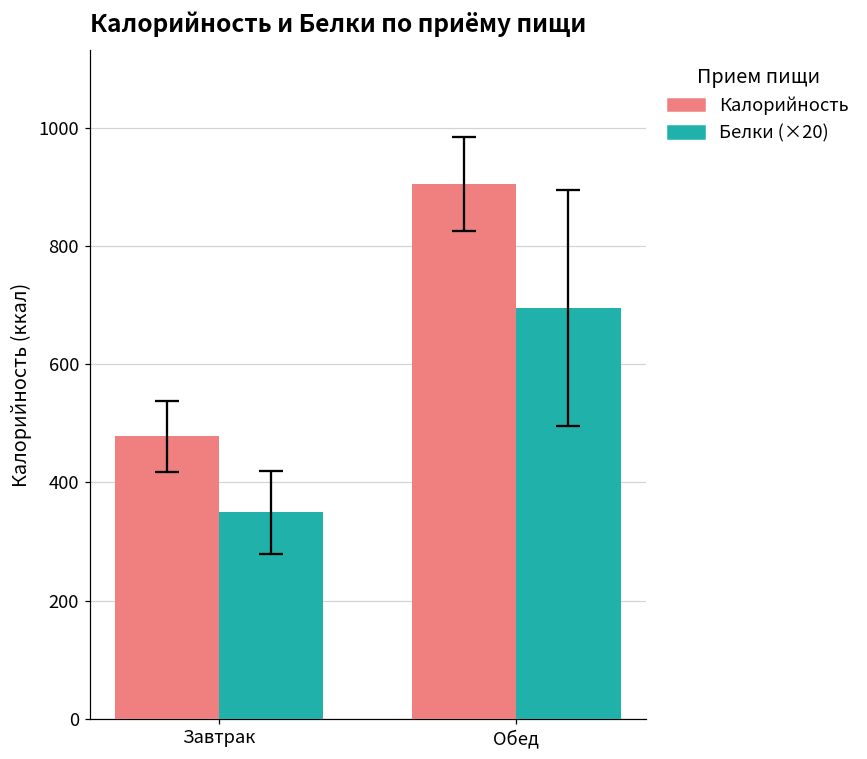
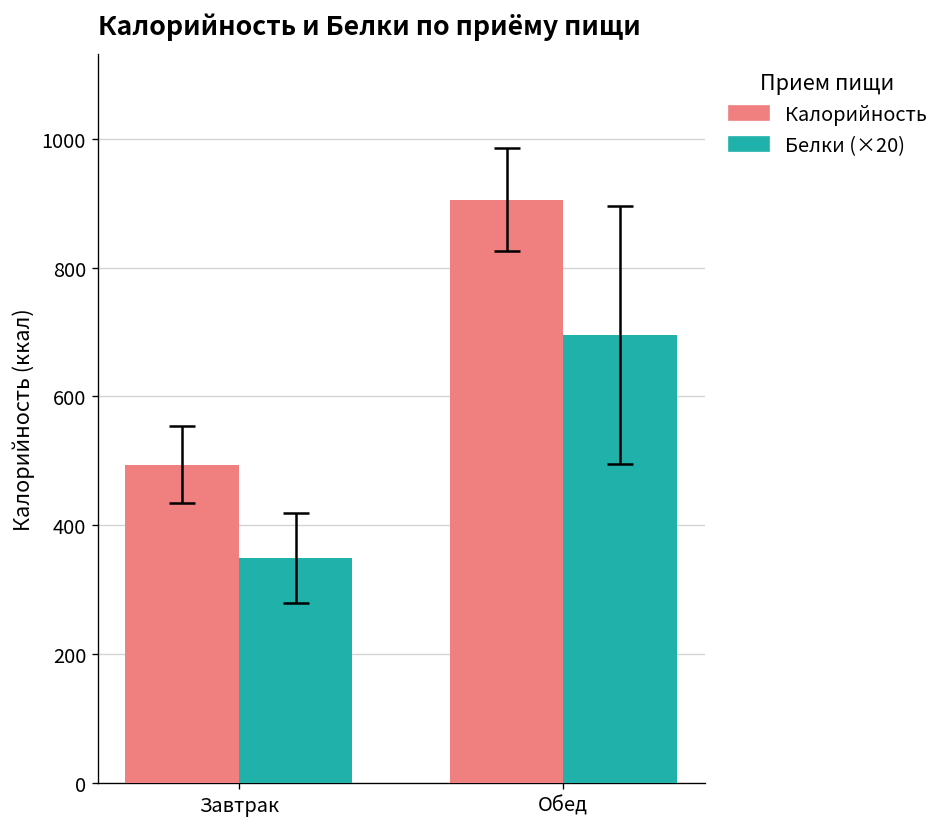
Калорийность, Завтрак: 480 -> 490
